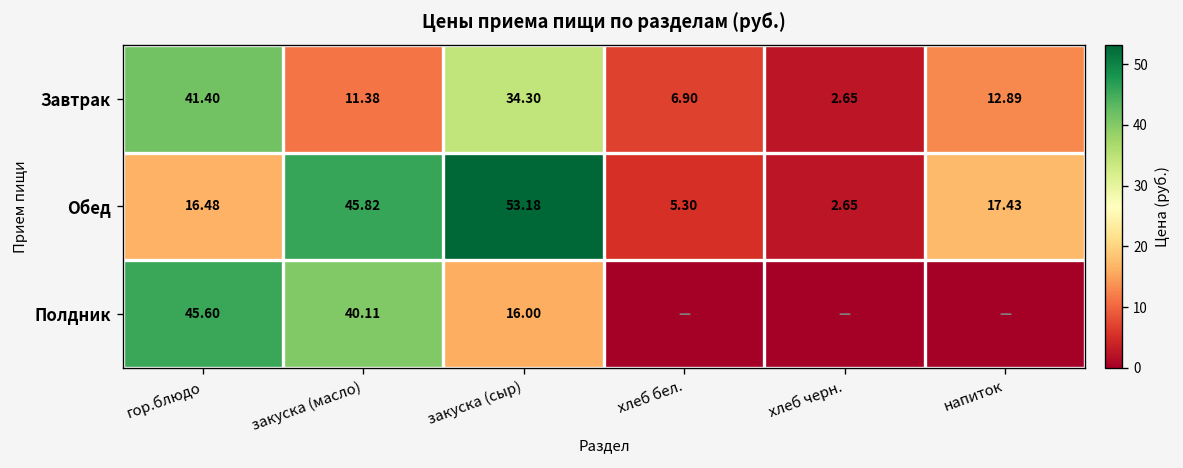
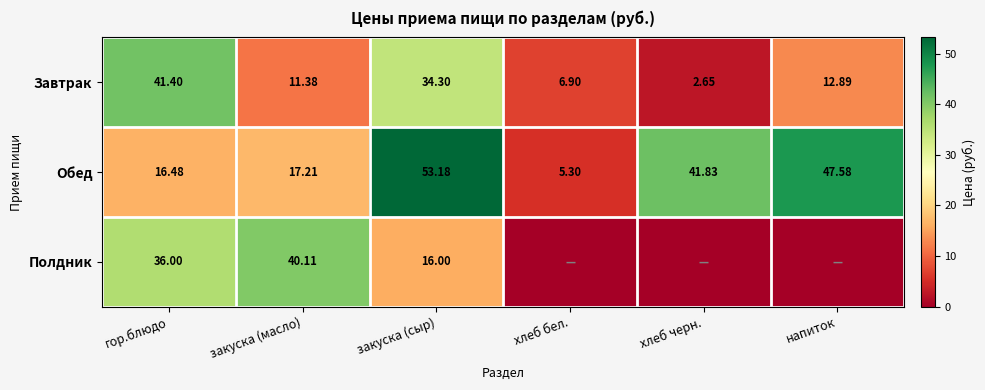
Обед, закуска (масло): 45.82 -> 17.21
Обед, хлеб черн.: 2.65 -> 41.83
Обед, напиток: 17.43 -> 47.58
Полдник, гор.блюдо: 45.60 -> 36.00
